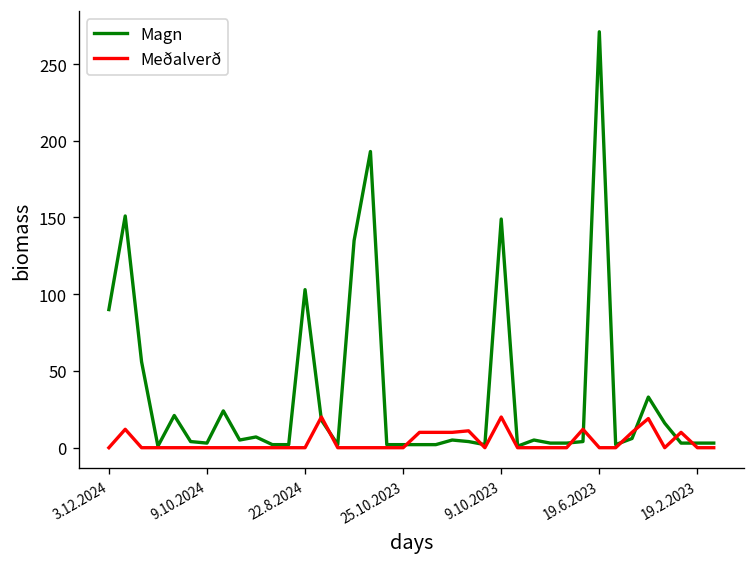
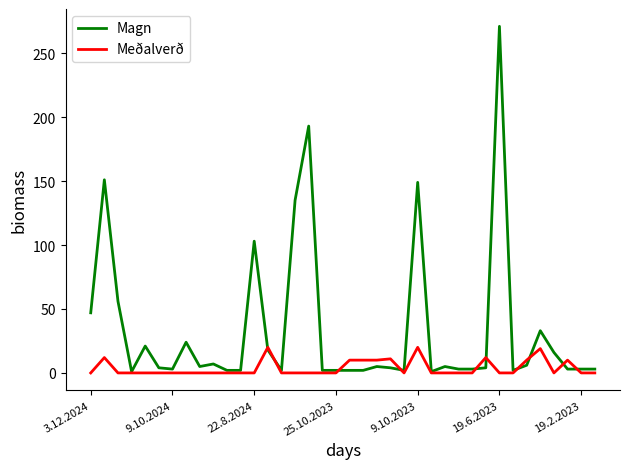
Magn, 3.12.2024: 90 -> 47
